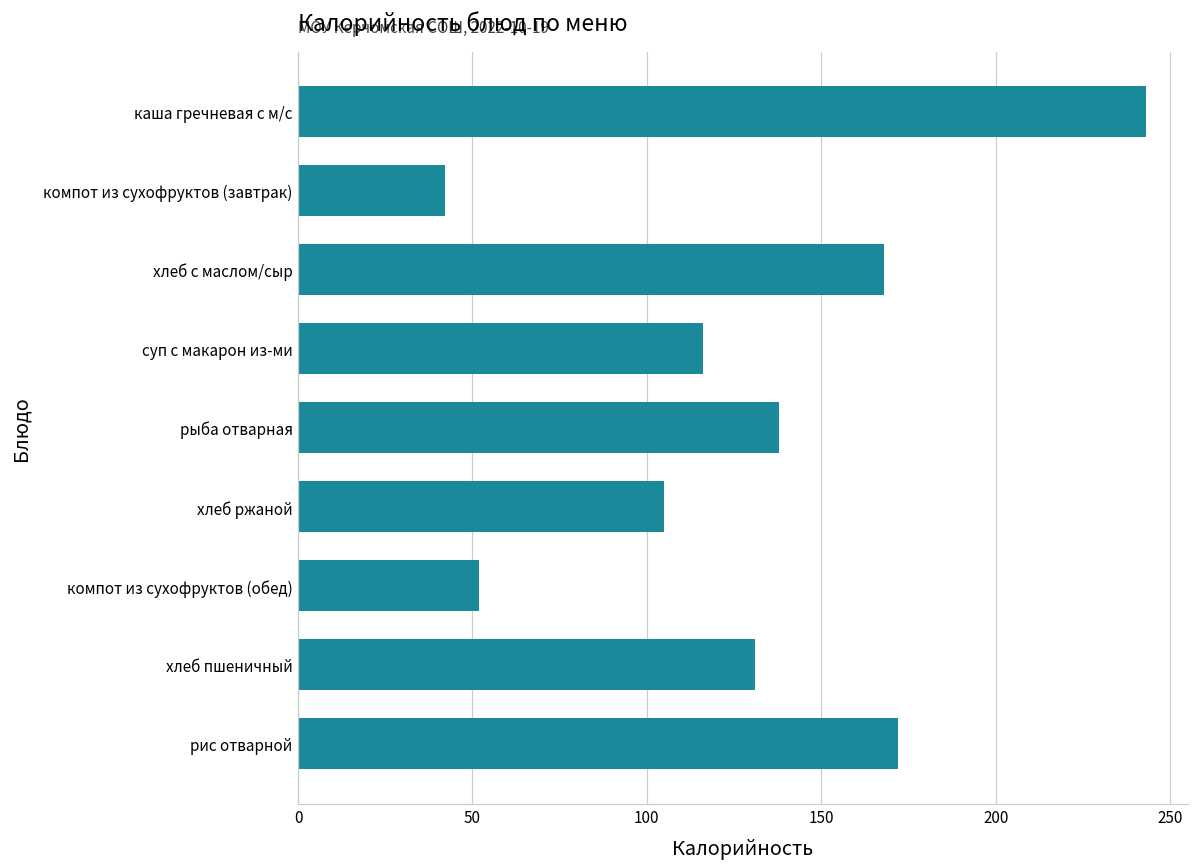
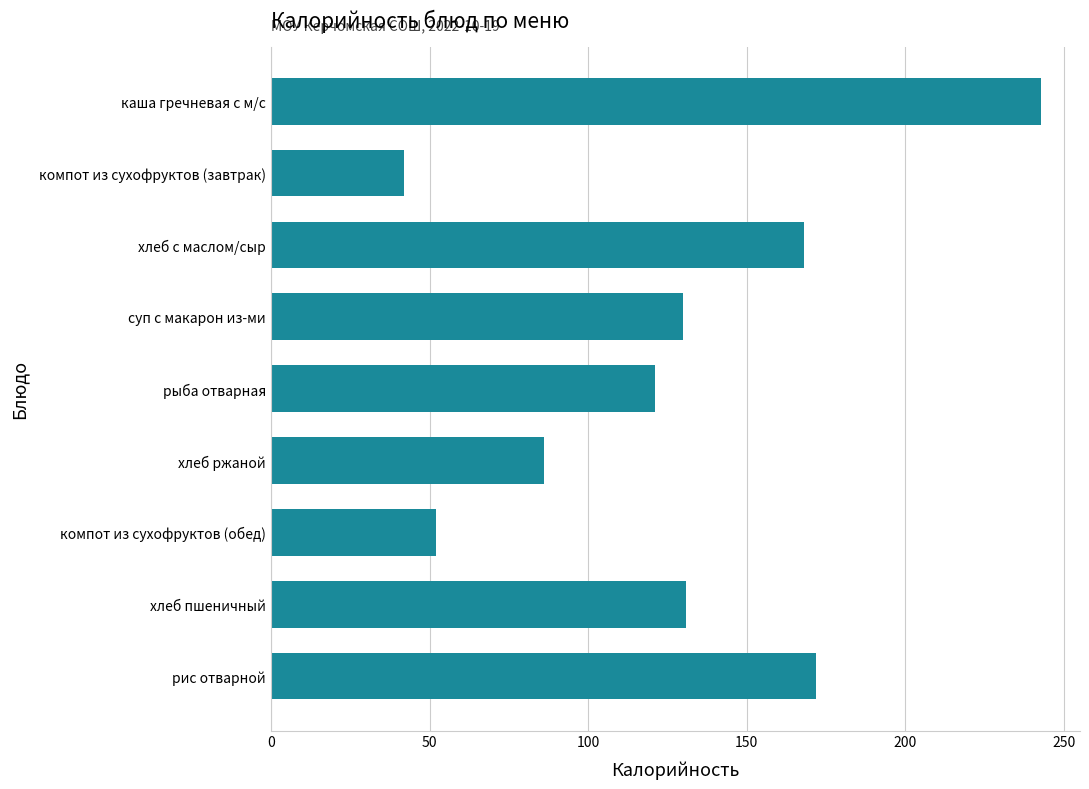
суп с макарон из-ми: 116 -> 130
рыба отварная: 138 -> 121
хлеб ржаной: 105 -> 86
